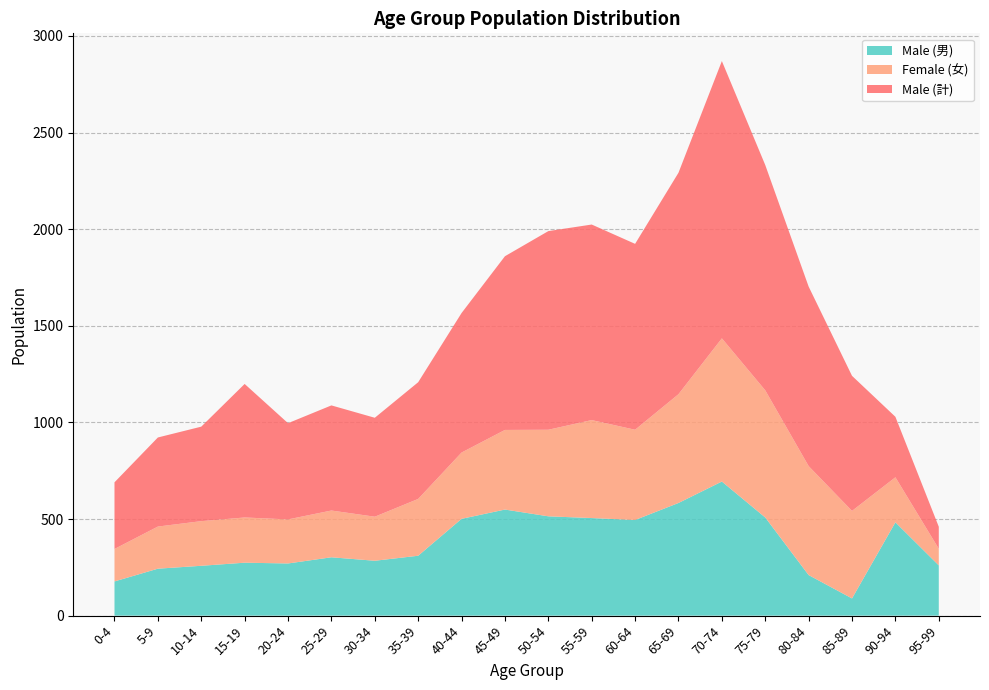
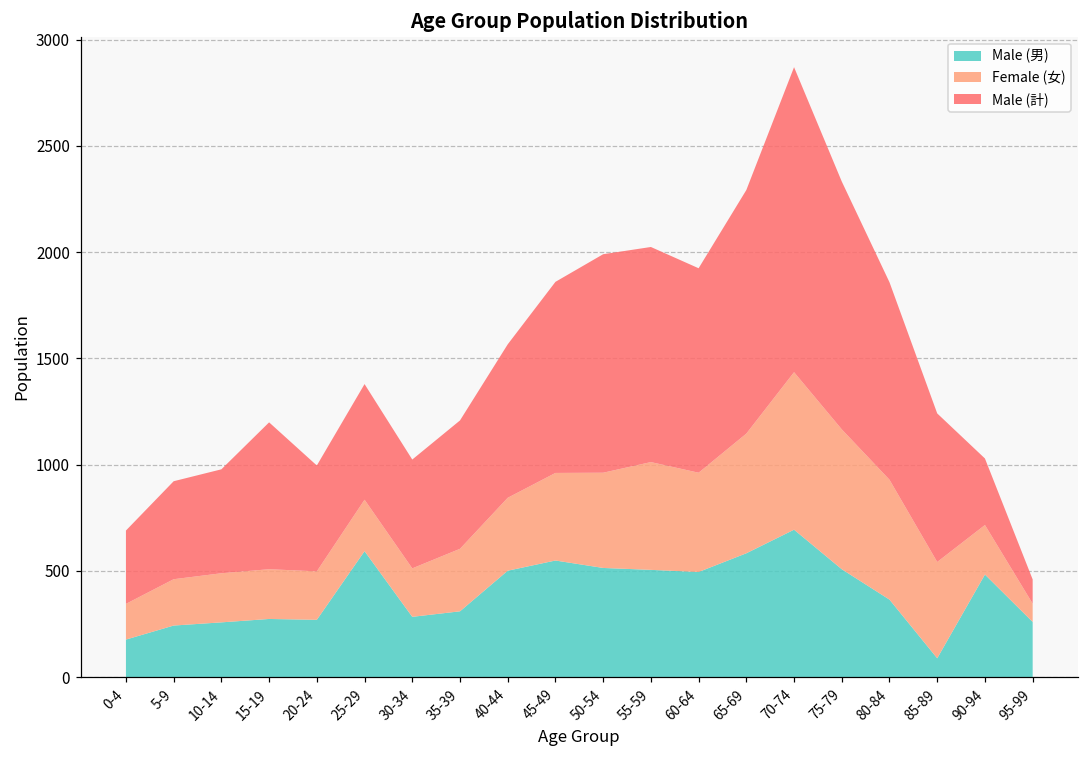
Male (男), 25-29: 300 -> 590
Male (男), 80-84: 210 -> 370
